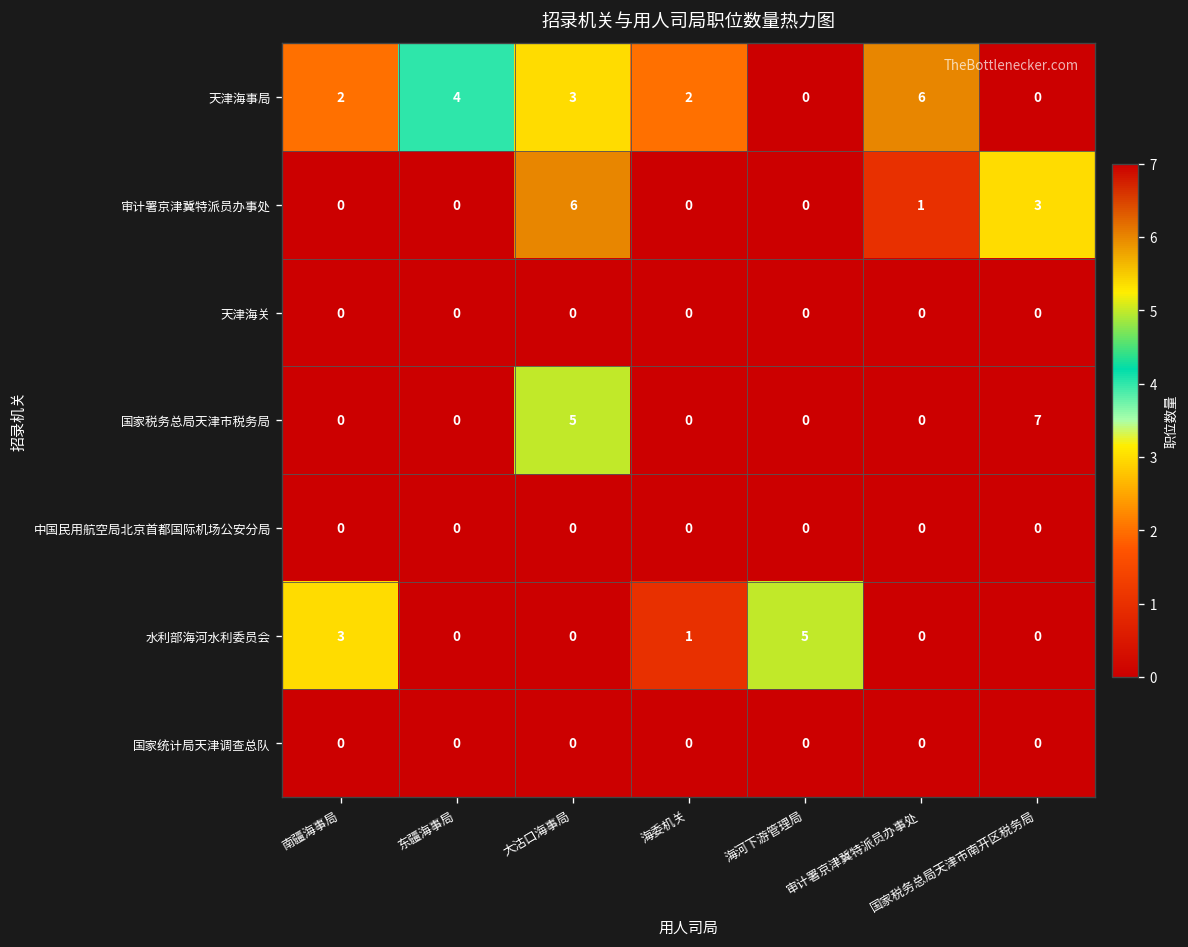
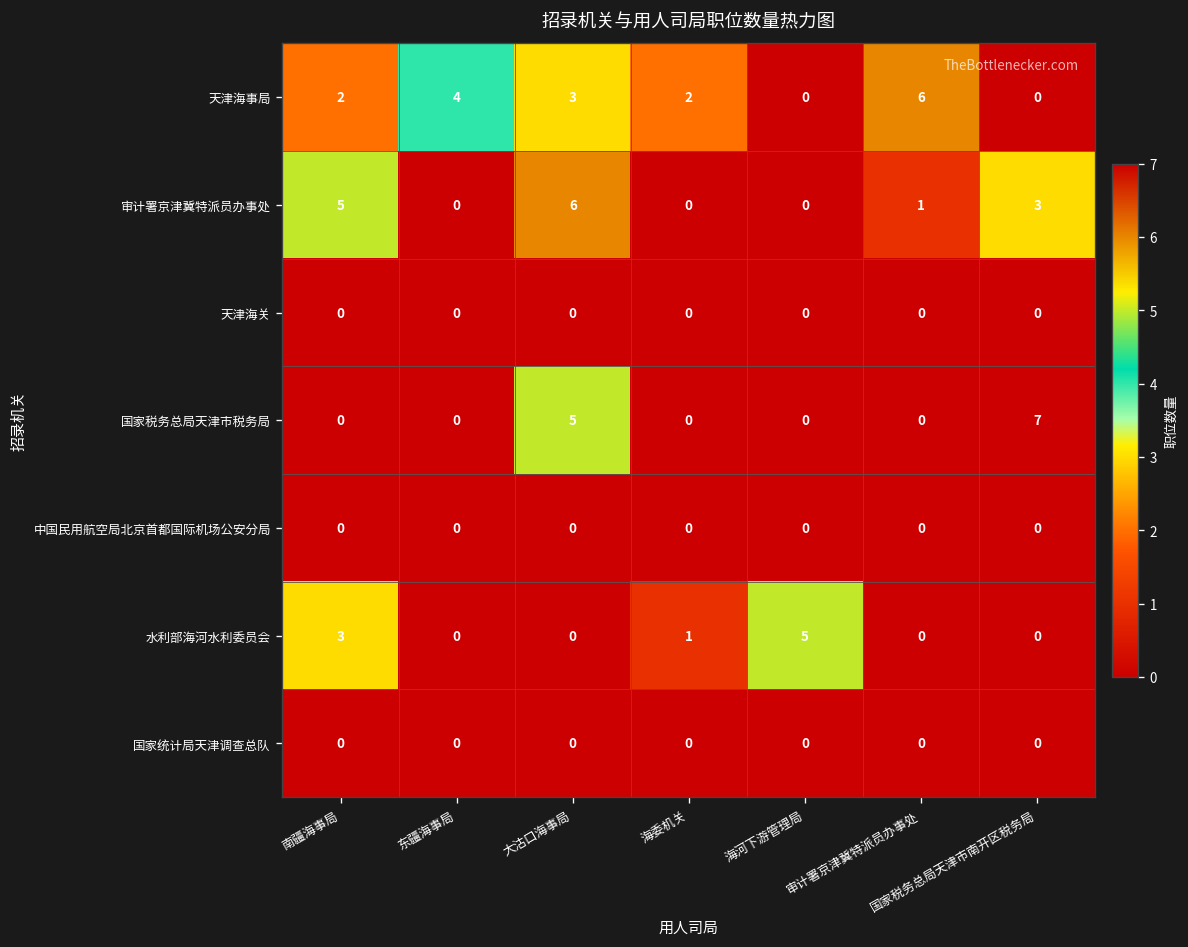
审计署京津冀特派员办事处, 南疆海事局: 0 -> 5
